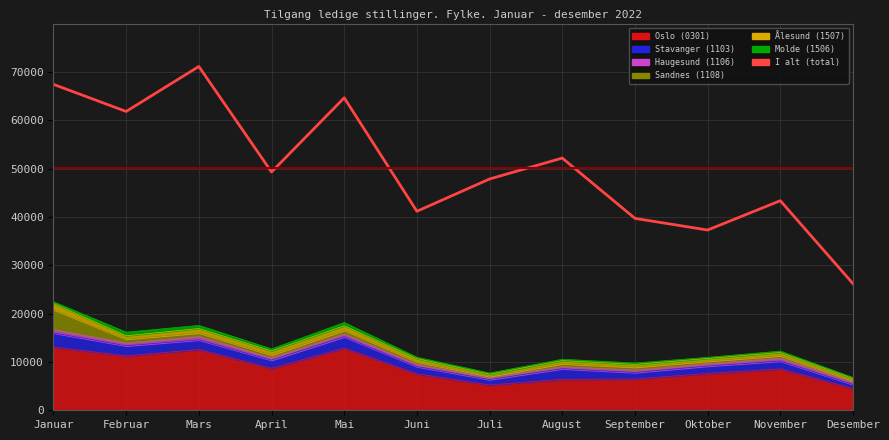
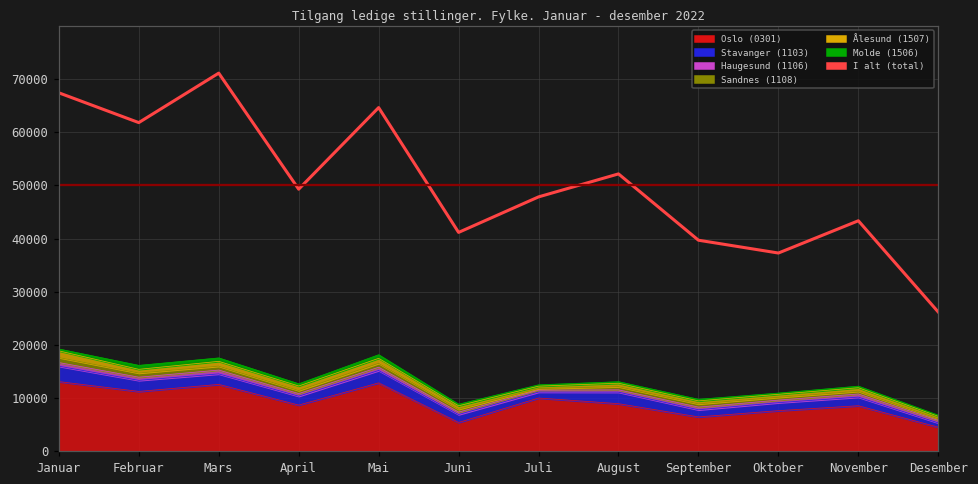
Sandnes (1108), Januar: 4000 -> 1000
Oslo (0301), Juni: 8000 -> 5000
Oslo (0301), Juli: 5000 -> 10000
Oslo (0301), August: 6000 -> 9000
